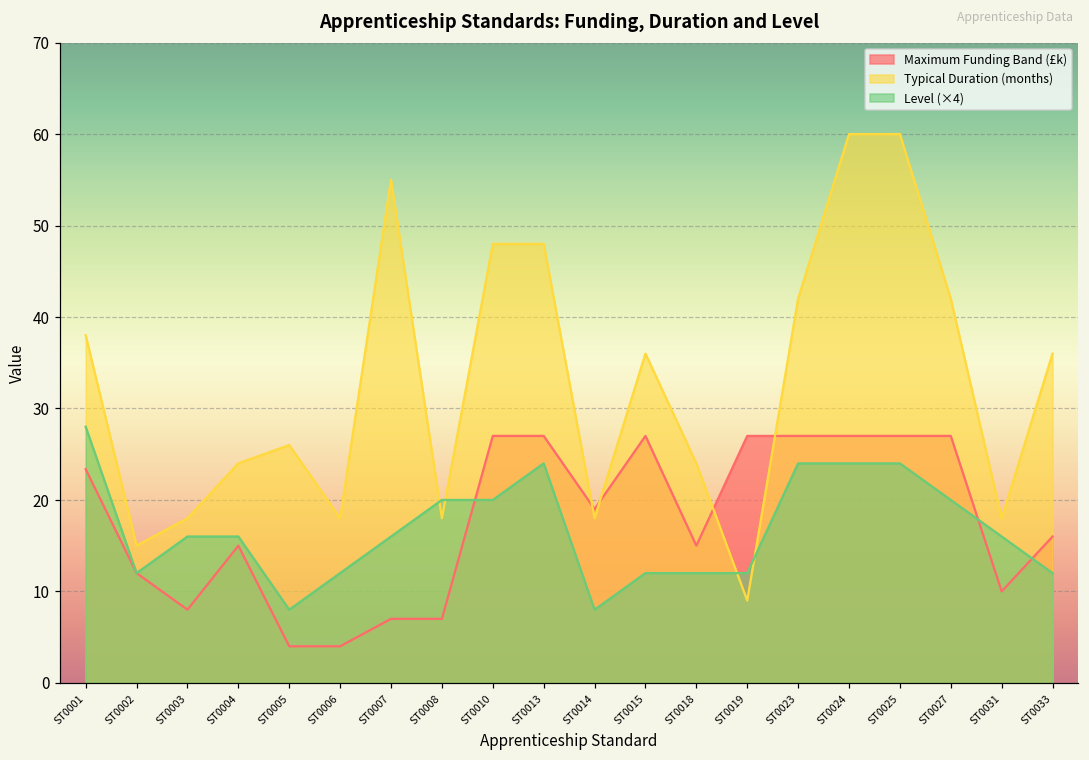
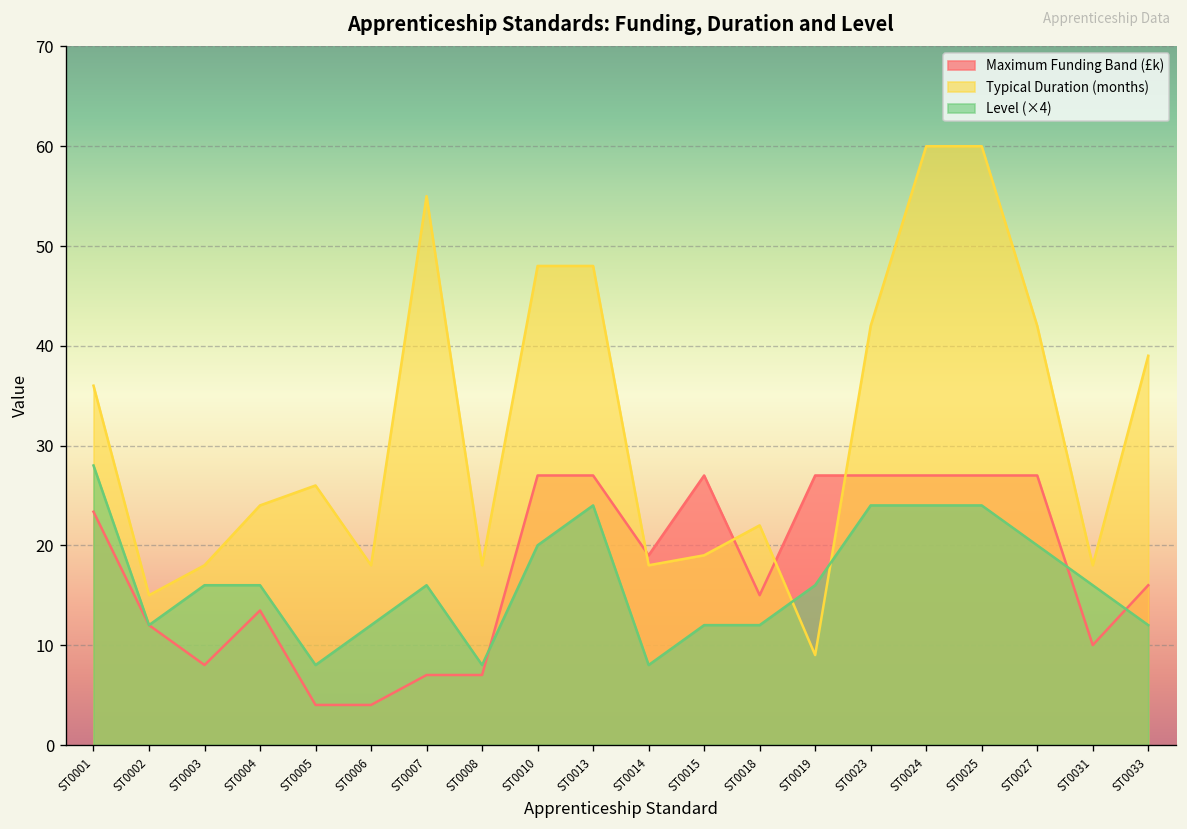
Typical Duration (months), ST0001: 38 -> 36
Maximum Funding Band (£k), ST0004: 15 -> 13
Level (×4), ST0008: 20 -> 8
Typical Duration (months), ST0015: 36 -> 19
Typical Duration (months), ST0018: 24 -> 22
Level (×4), ST0019: 12 -> 16
Typical Duration (months), ST0033: 36 -> 39
